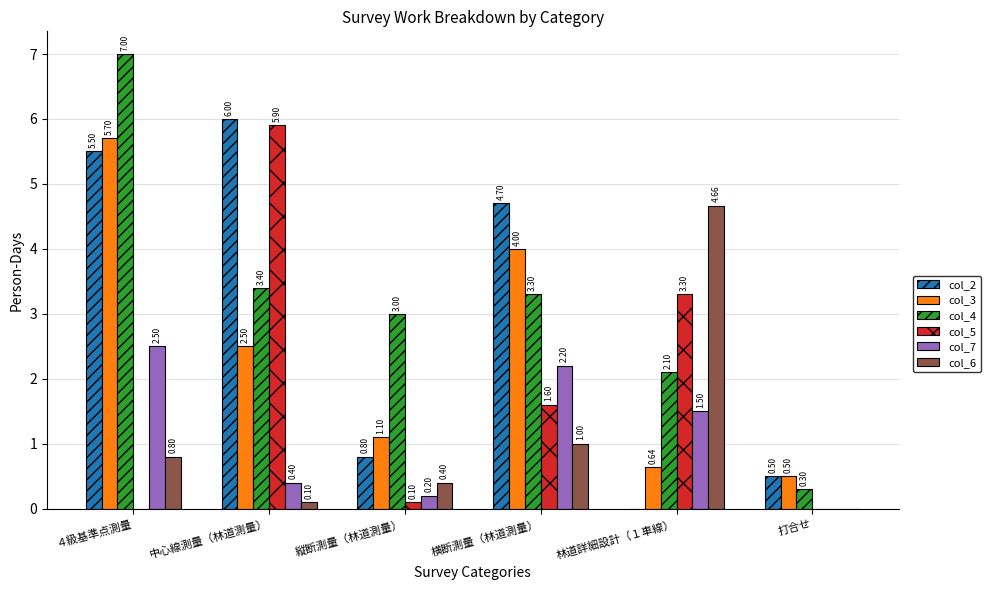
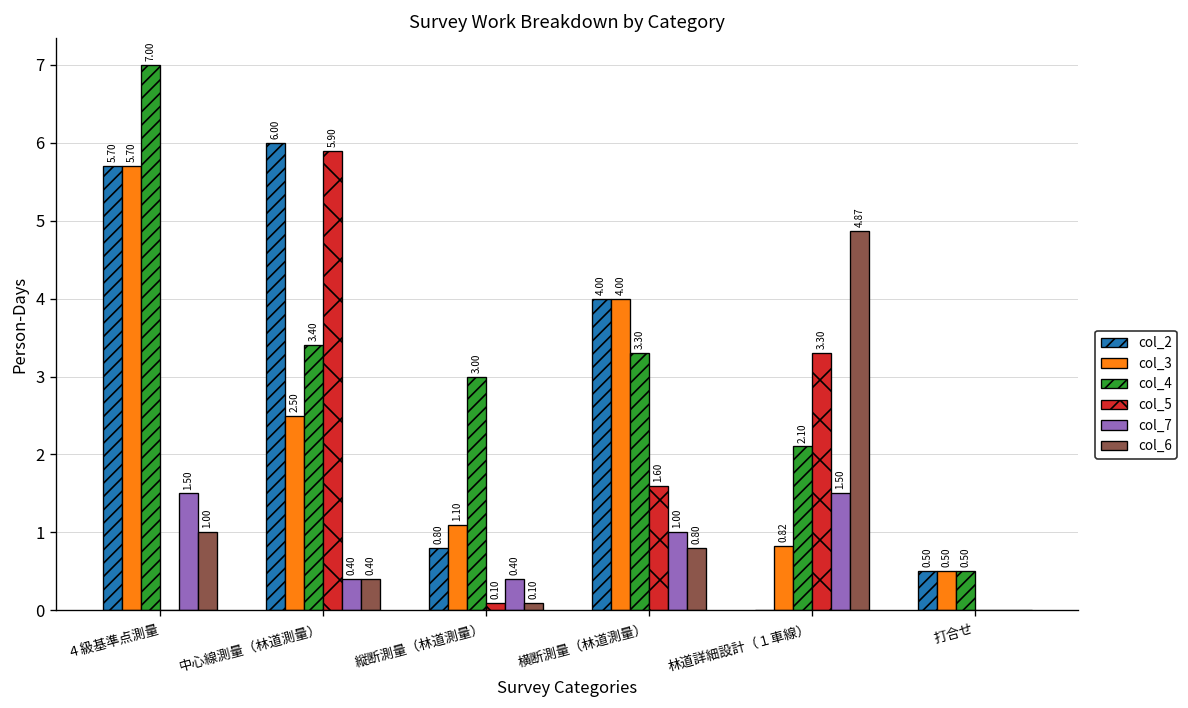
col_2, ４級基準点測量: 5.50 -> 5.70
col_7, ４級基準点測量: 2.50 -> 1.50
col_6, ４級基準点測量: 0.80 -> 1.00
col_6, 中心線測量（林道測量）: 0.10 -> 0.40
col_7, 縦断測量（林道測量）: 0.20 -> 0.40
col_6, 縦断測量（林道測量）: 0.40 -> 0.10
col_2, 横断測量（林道測量）: 4.70 -> 4.00
col_7, 横断測量（林道測量）: 2.20 -> 1.00
col_6, 横断測量（林道測量）: 1.00 -> 0.80
col_3, 林道詳細設計（１車線）: 0.64 -> 0.82
col_6, 林道詳細設計（１車線）: 4.66 -> 4.87
col_4, 打合せ: 0.30 -> 0.50
